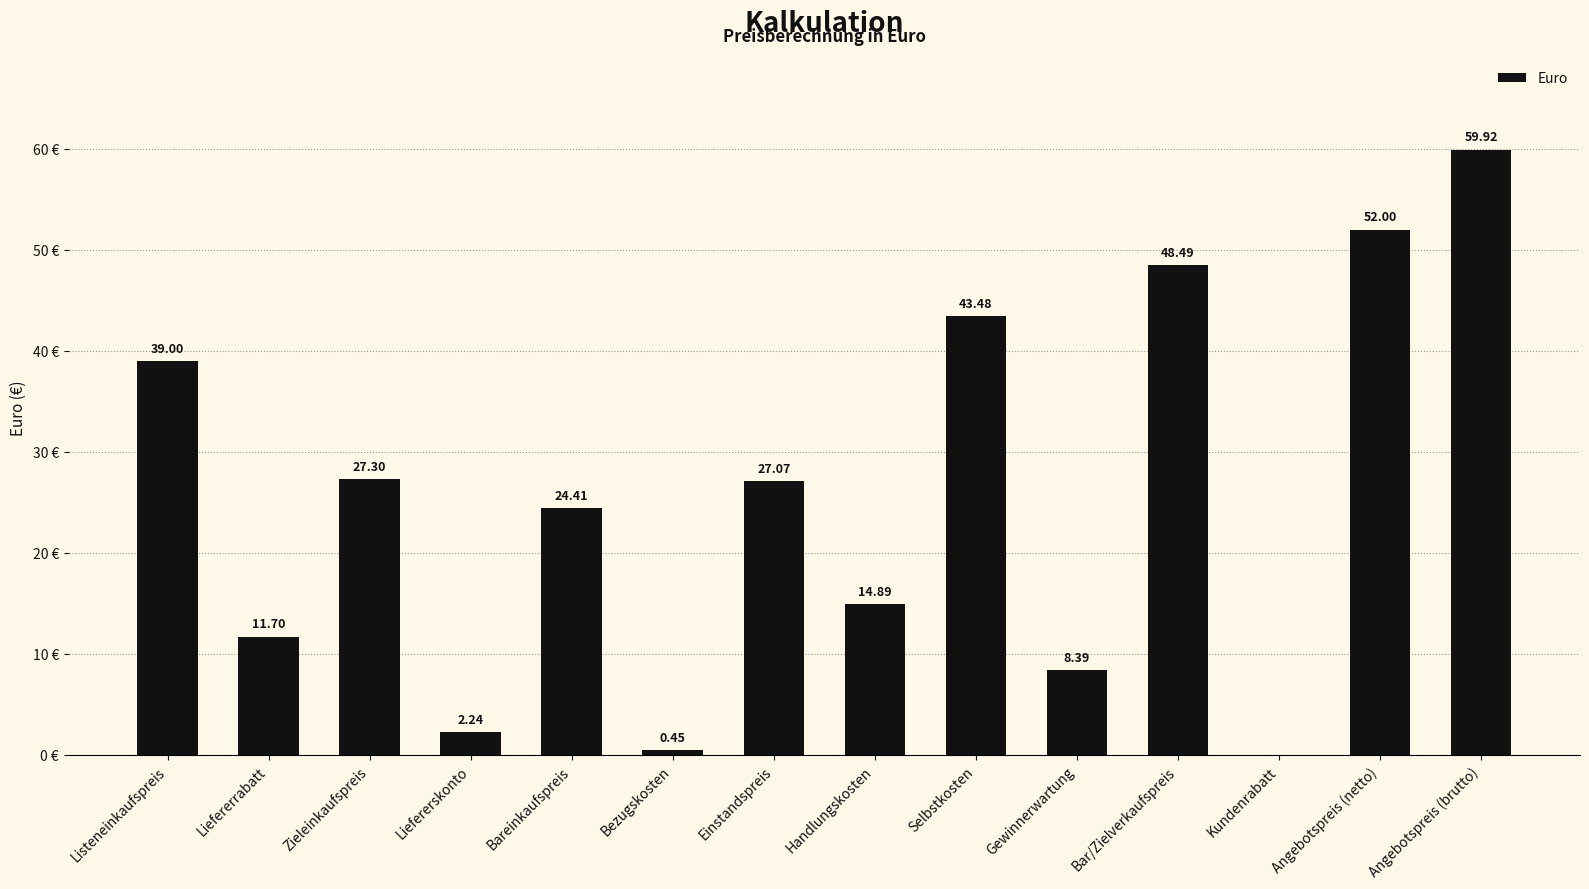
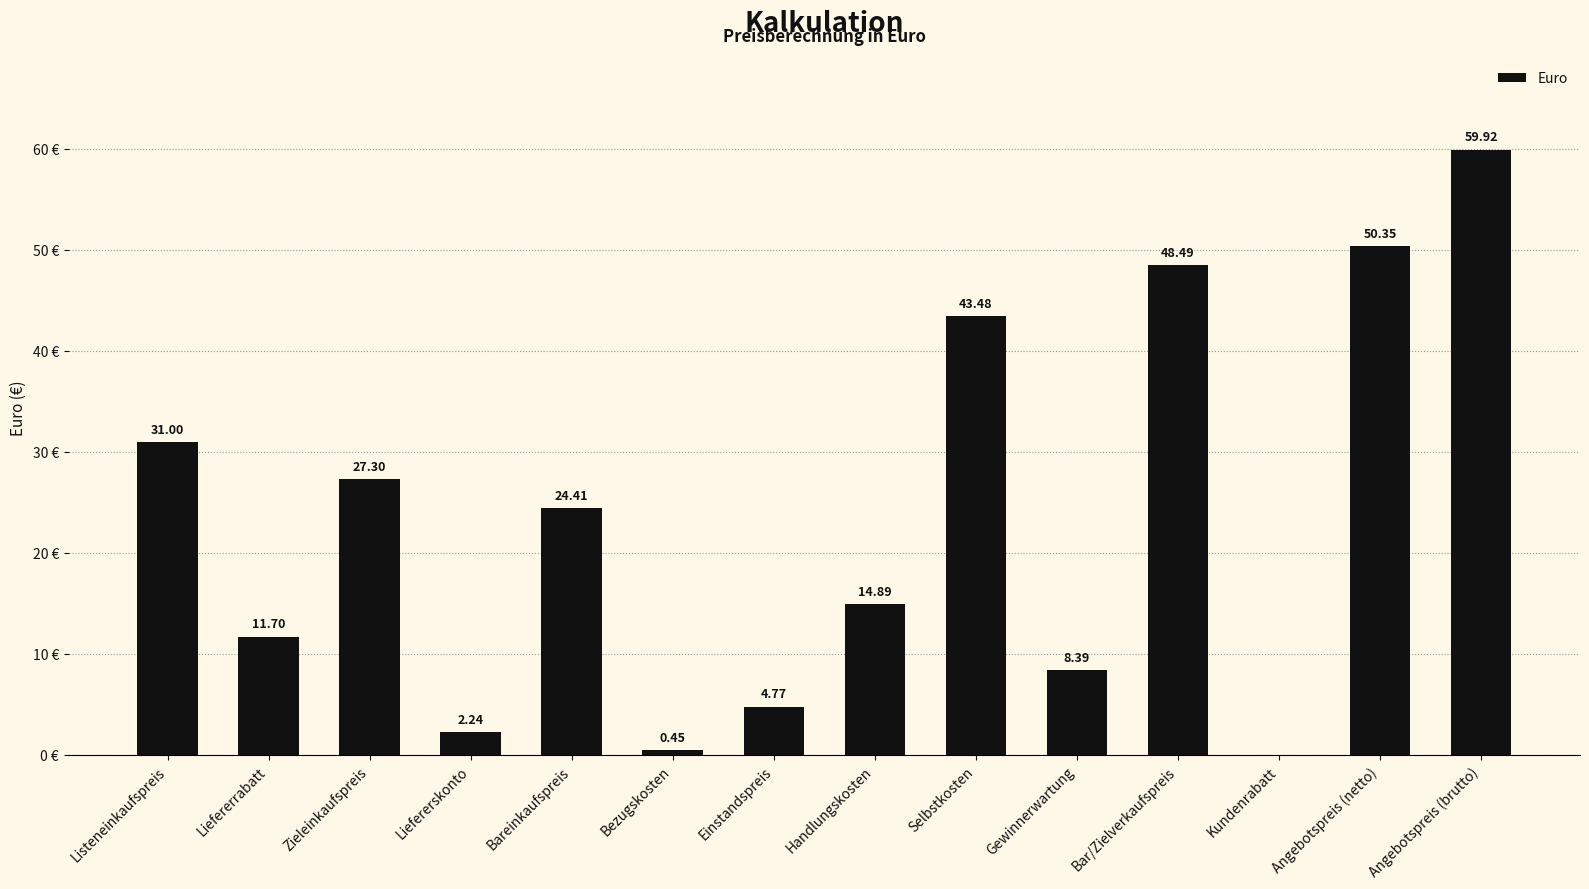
Listeneinkaufspreis: 39.00 -> 31.00
Einstandspreis: 27.07 -> 4.77
Angebotspreis (netto): 52.00 -> 50.35
